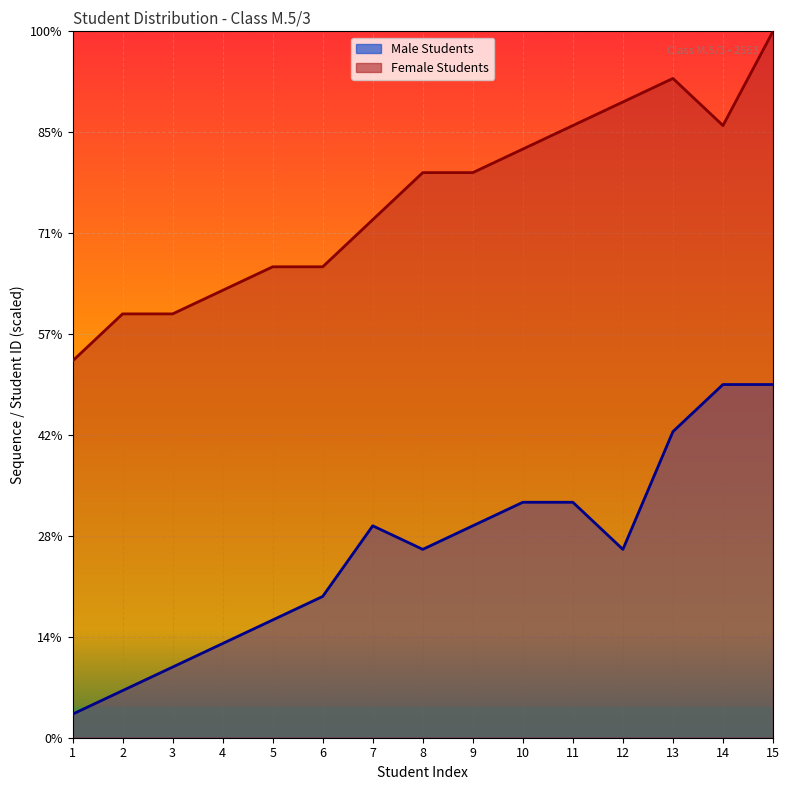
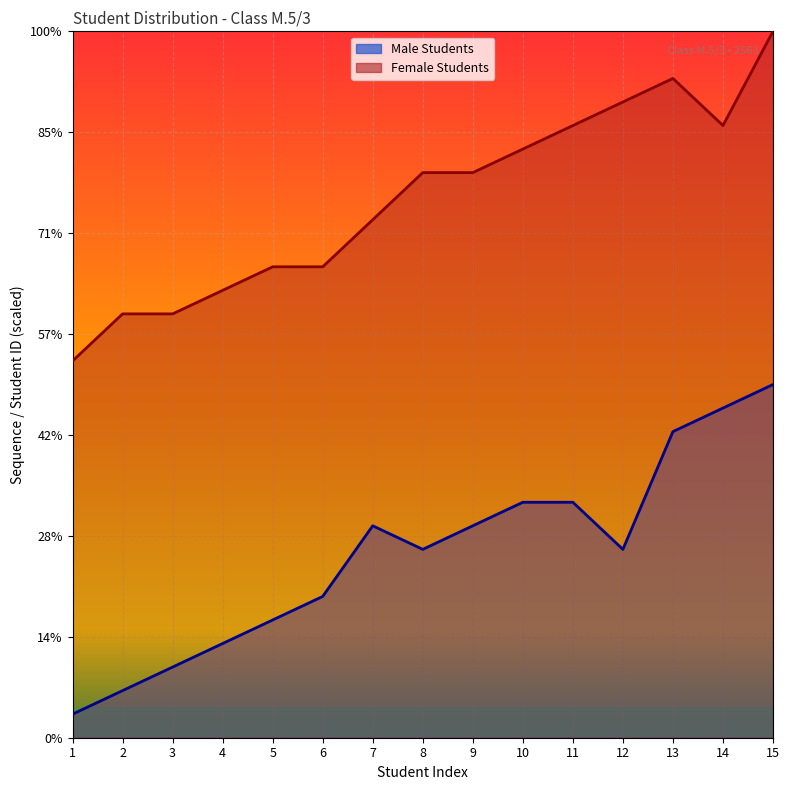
Male Students, 14: 50% -> 47%
